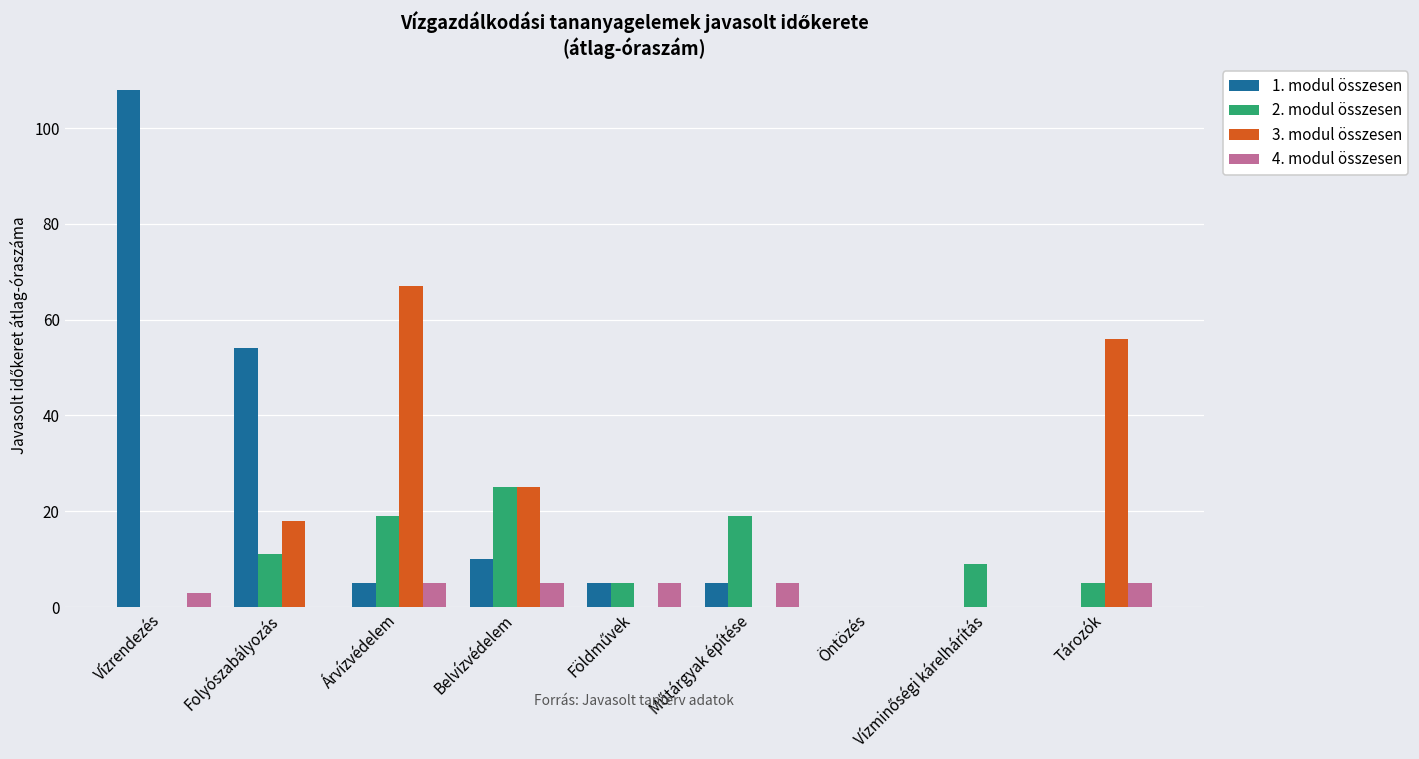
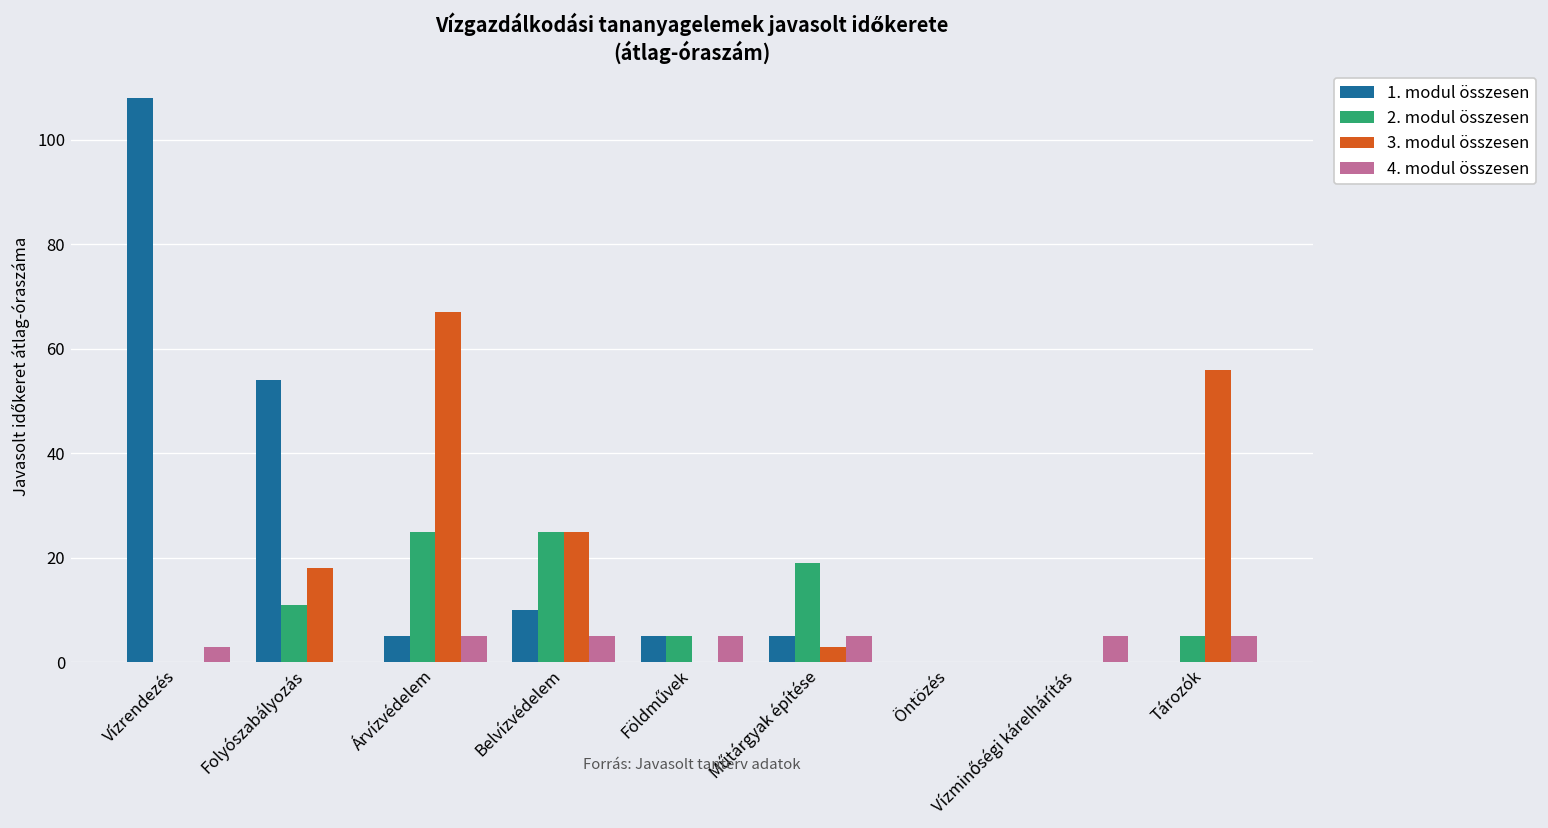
2. modul összesen, Árvízvédelem: 19 -> 25
3. modul összesen, Műtárgyak építése: 0 -> 3
2. modul összesen, Vízminőségi kárelhárítás: 9 -> 0
4. modul összesen, Vízminőségi kárelhárítás: 0 -> 5
